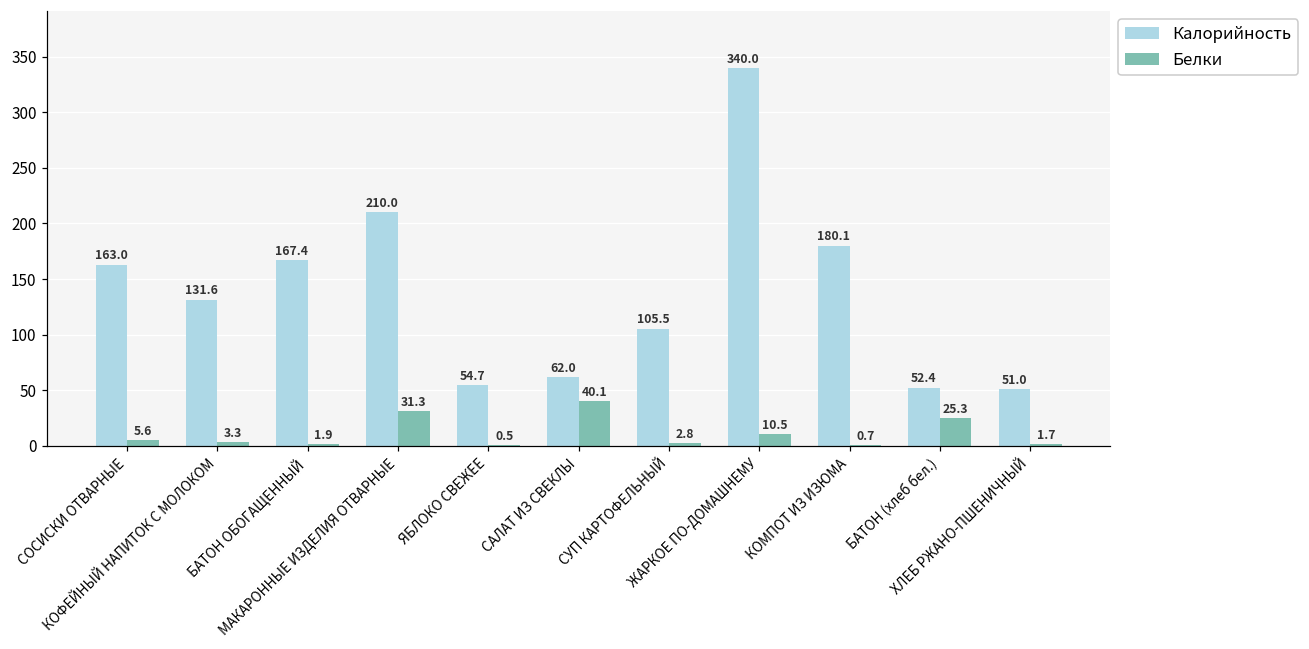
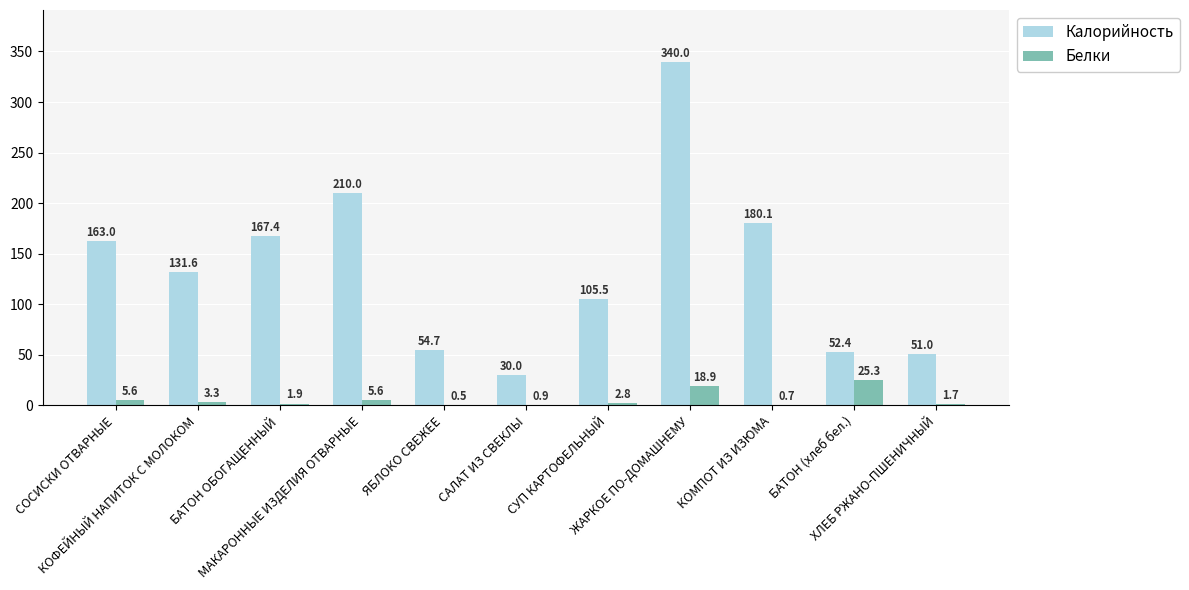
Белки, МАКАРОННЫЕ ИЗДЕЛИЯ ОТВАРНЫЕ: 31.3 -> 5.6
Калорийность, САЛАТ ИЗ СВЕКЛЫ: 62.0 -> 30.0
Белки, САЛАТ ИЗ СВЕКЛЫ: 40.1 -> 0.9
Белки, ЖАРКОЕ ПО-ДОМАШНЕМУ: 10.5 -> 18.9
